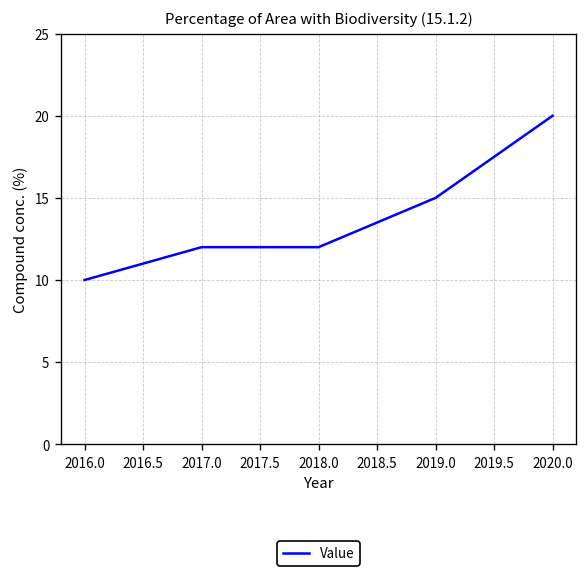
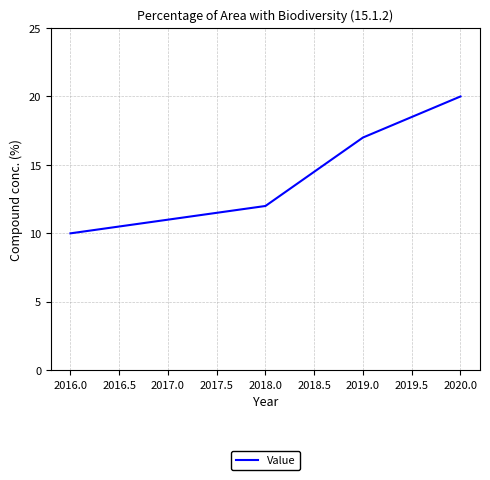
2017.0: 12 -> 11
2019.0: 15 -> 17
